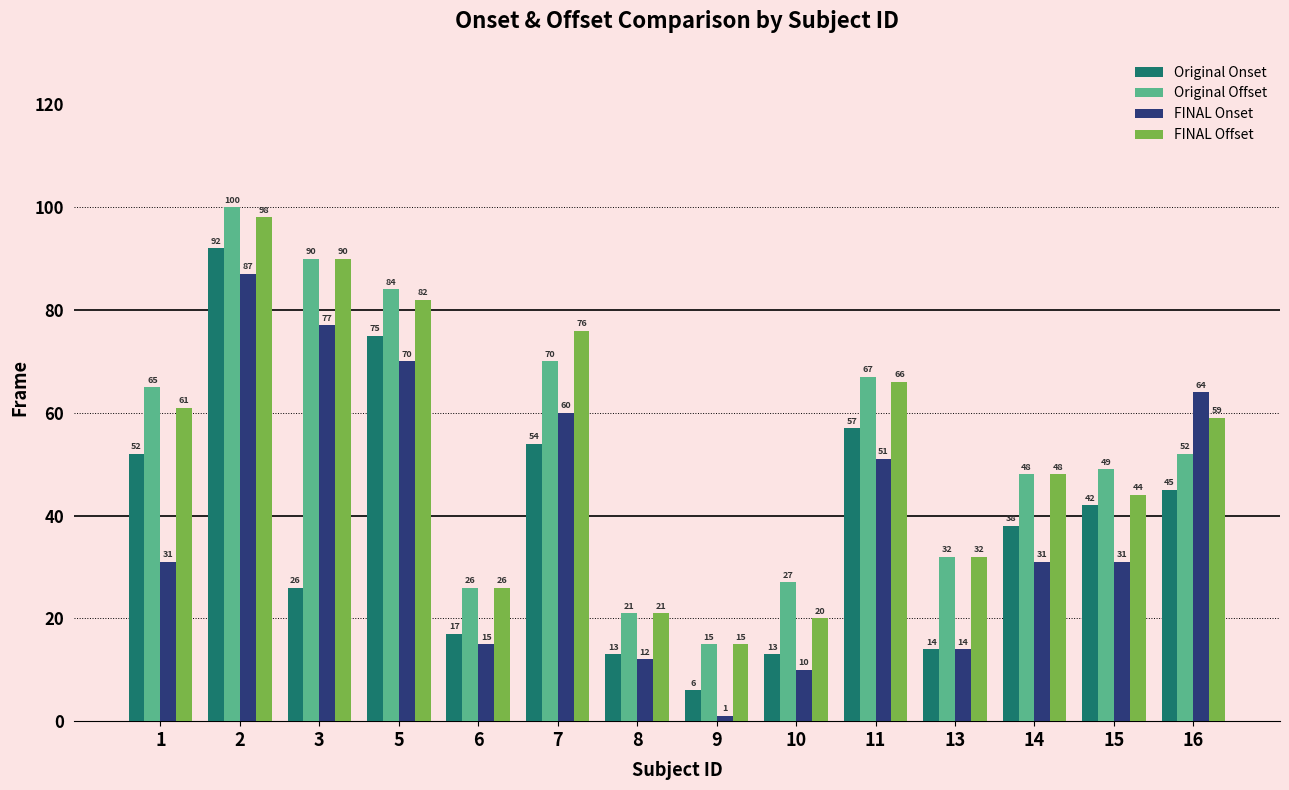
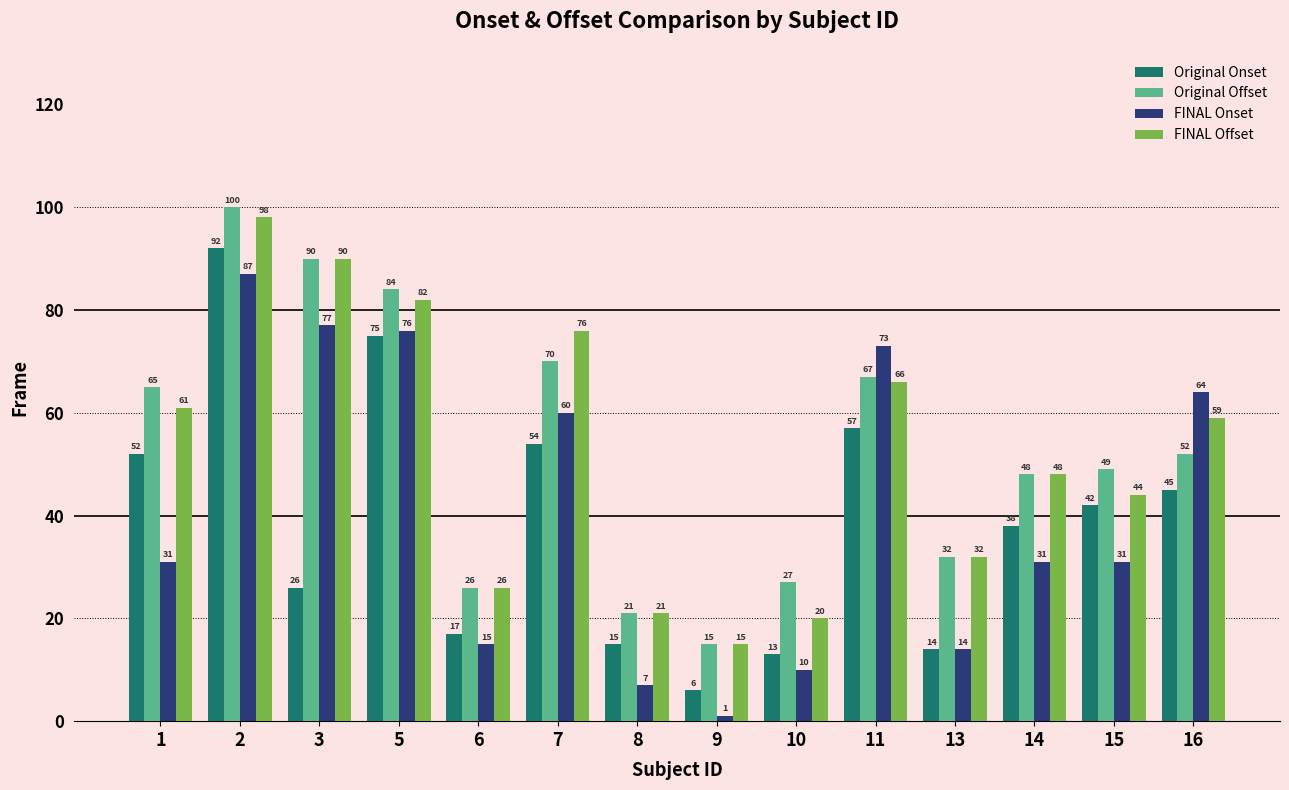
FINAL Onset, 5: 70 -> 76
Original Onset, 8: 13 -> 15
FINAL Onset, 8: 12 -> 7
FINAL Onset, 11: 51 -> 73
